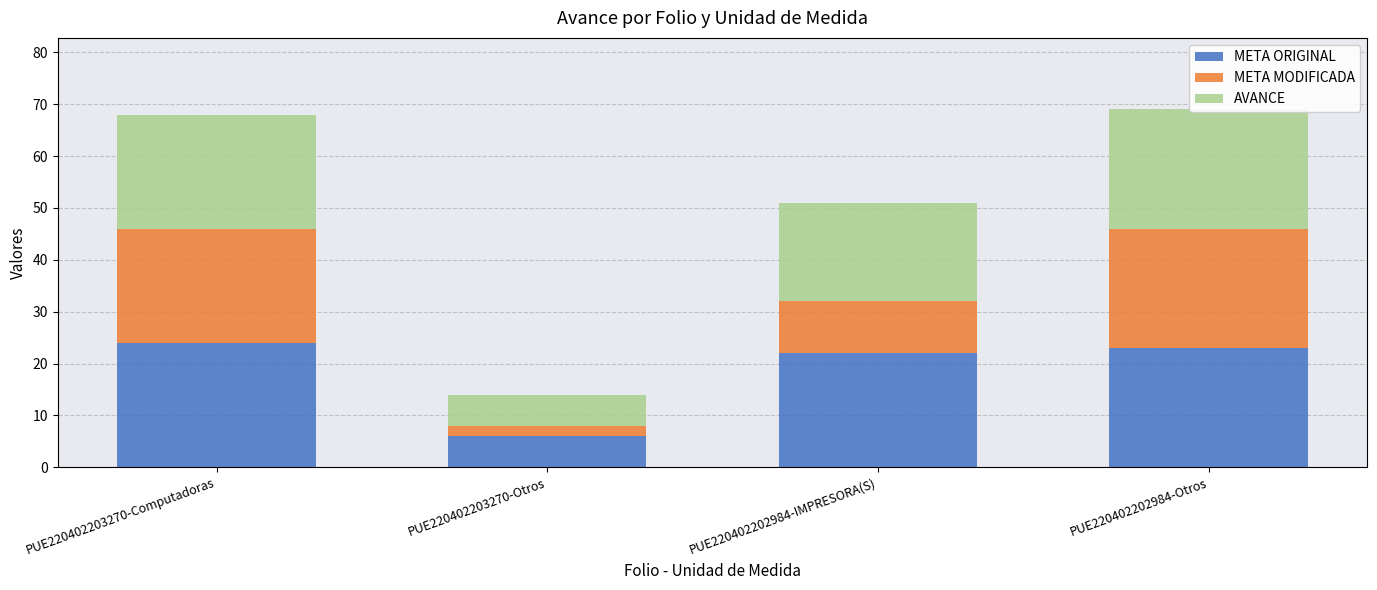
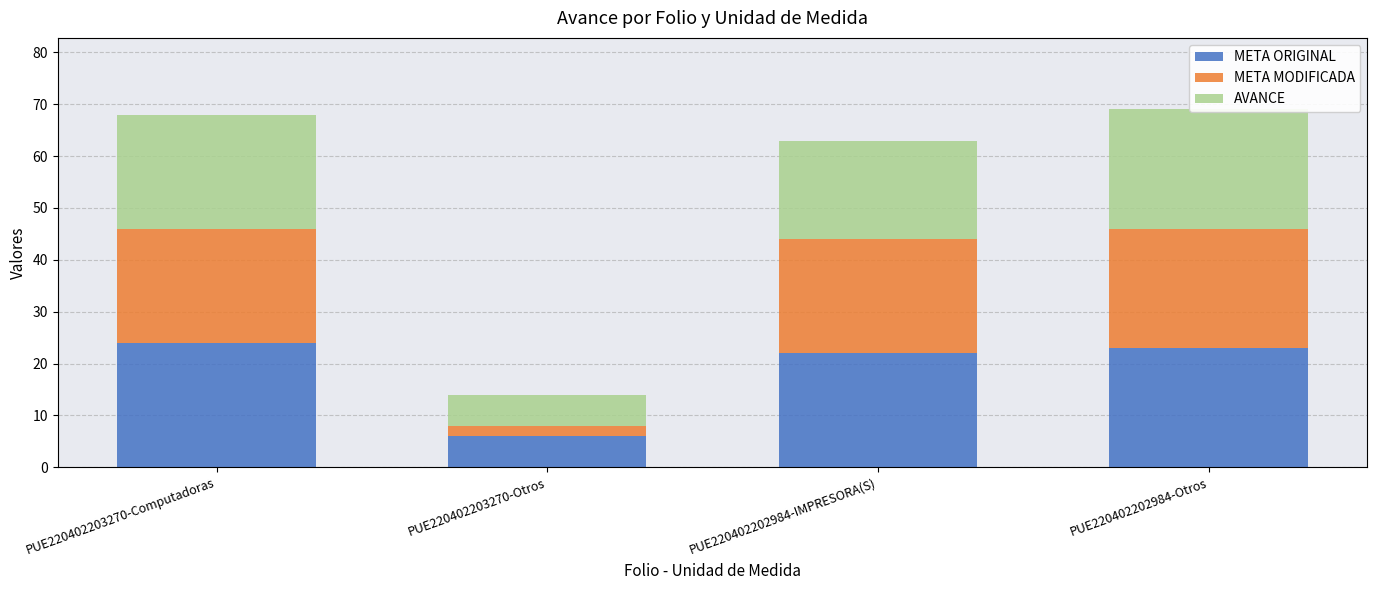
META MODIFICADA, PUE220402202984-IMPRESORA(S): 10 -> 22
